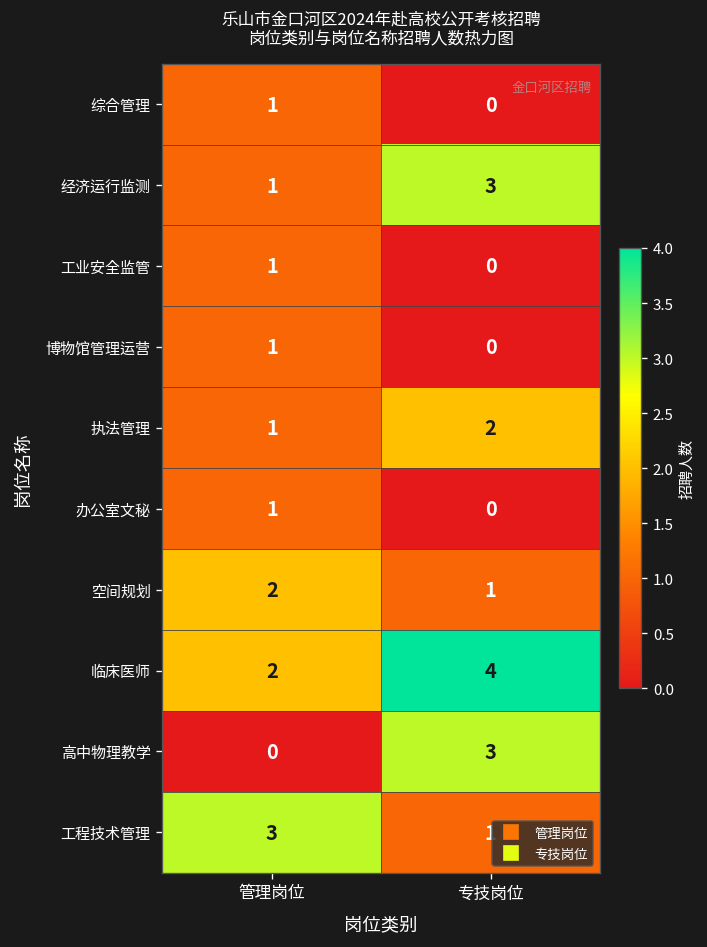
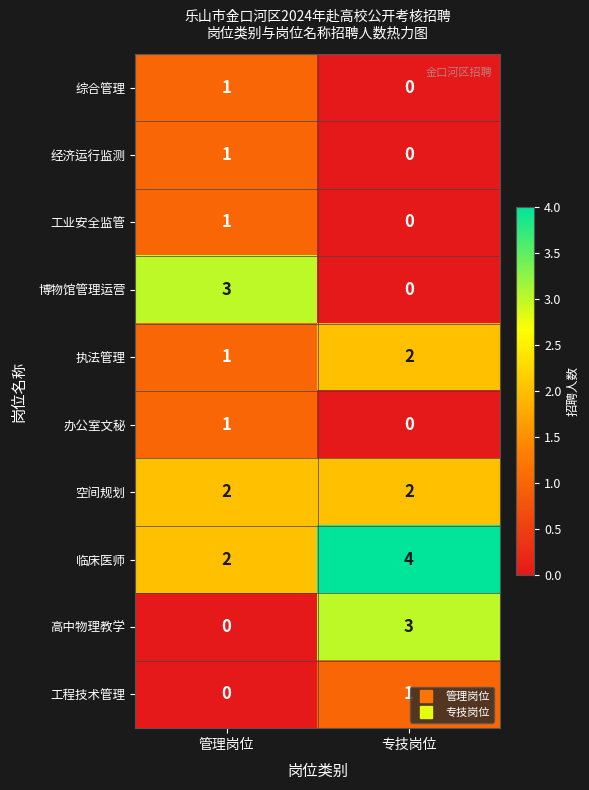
经济运行监测, 专技岗位: 3 -> 0
博物馆管理运营, 管理岗位: 1 -> 3
空间规划, 专技岗位: 1 -> 2
工程技术管理, 管理岗位: 3 -> 0
